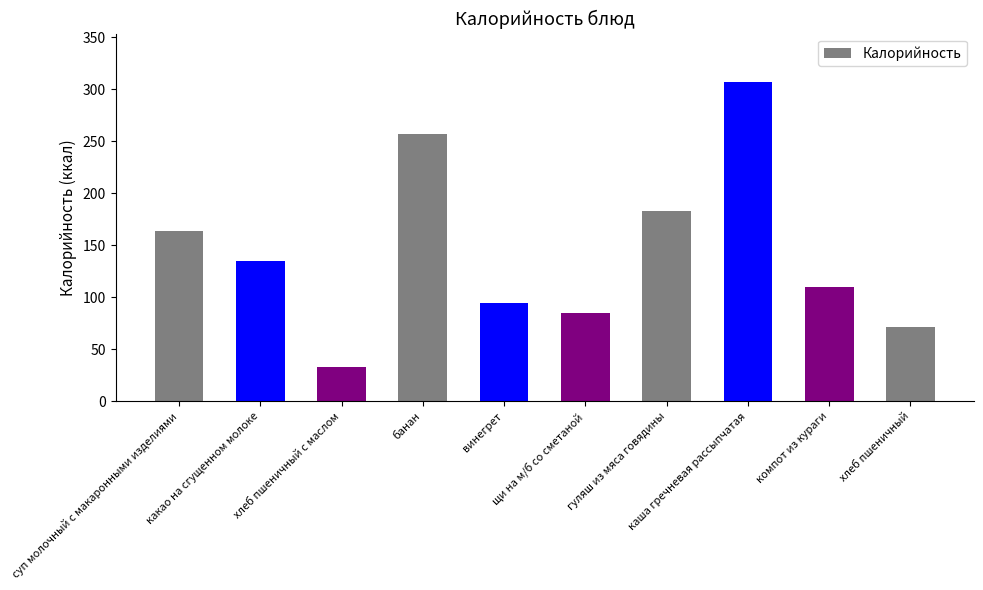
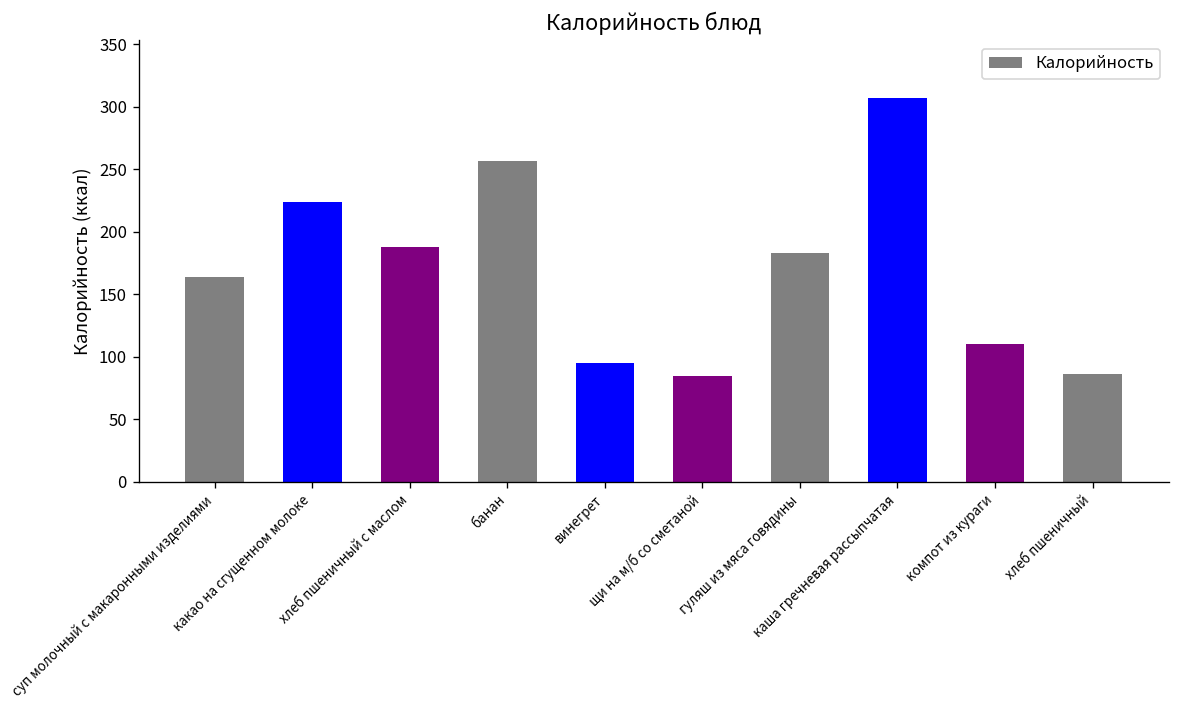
какао на сгущенном молоке: 135 -> 224
хлеб пшеничный с маслом: 33 -> 188
хлеб пшеничный: 71 -> 86
